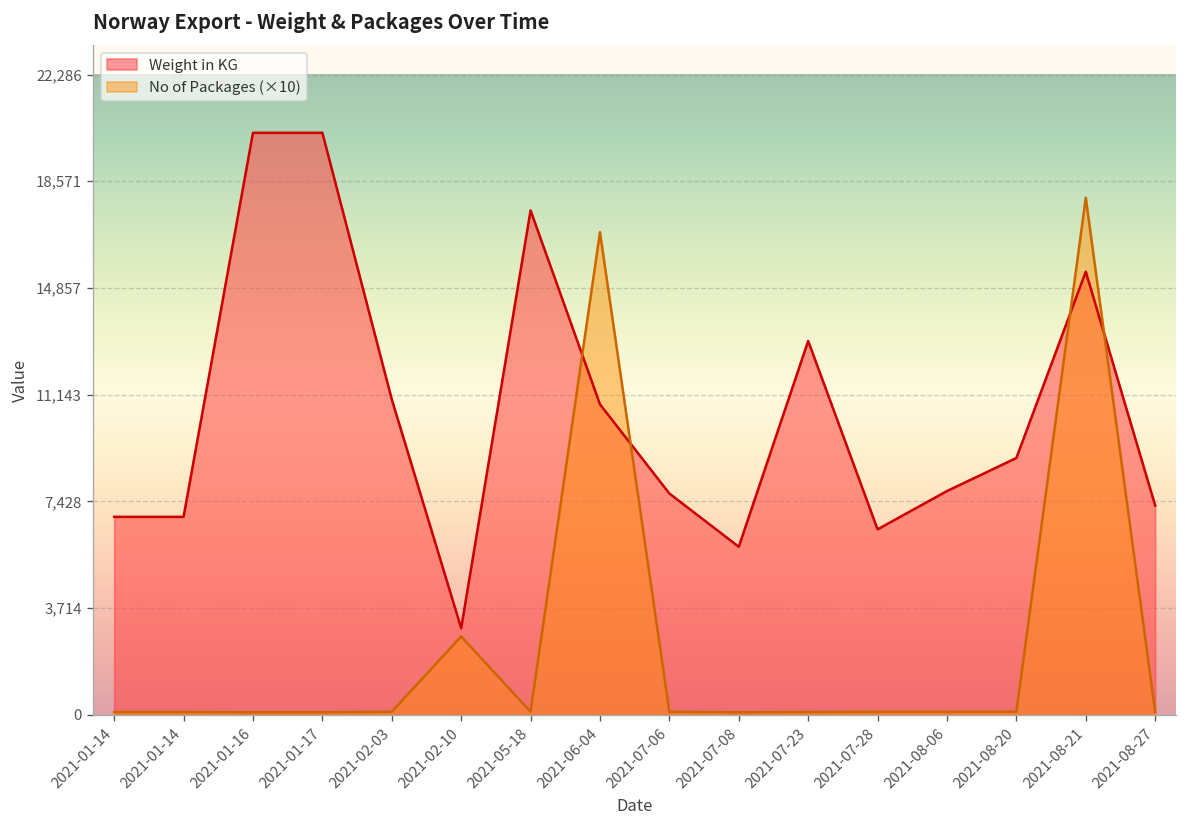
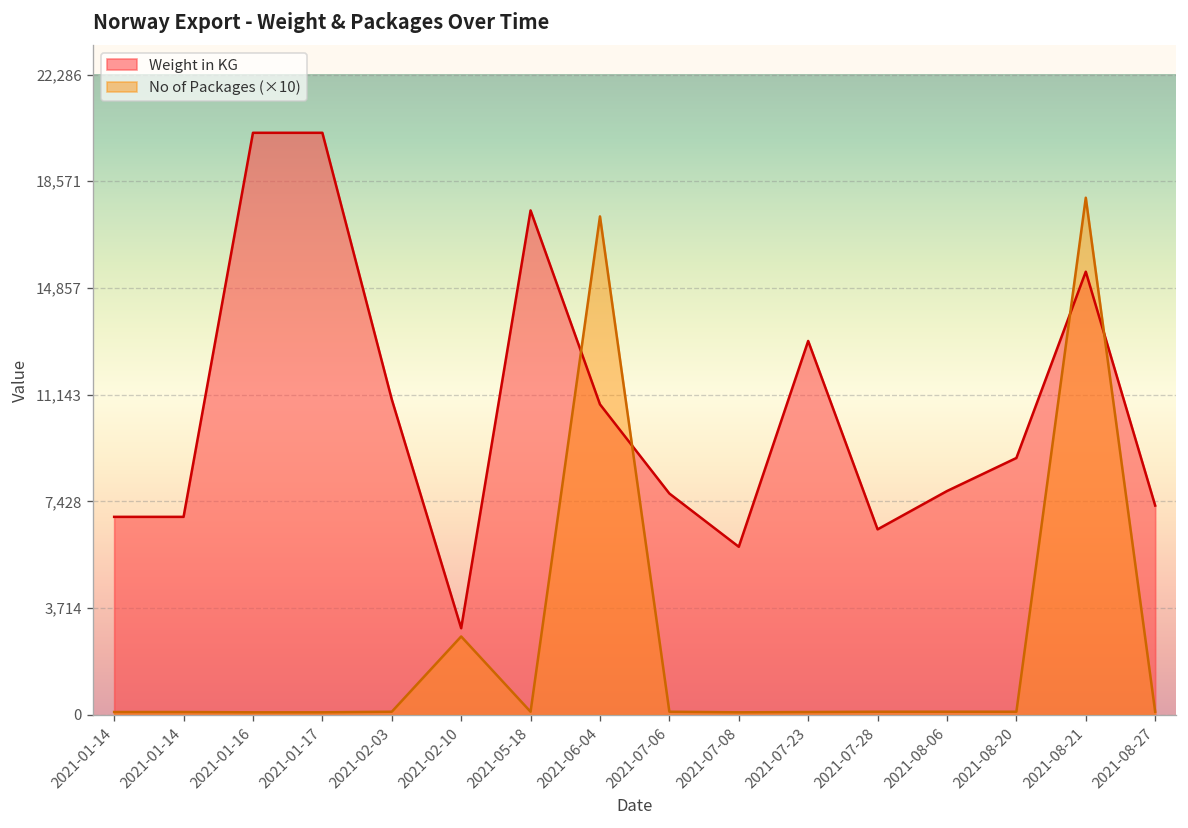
No of Packages (×10), 2021-06-04: 16,800 -> 17,400
